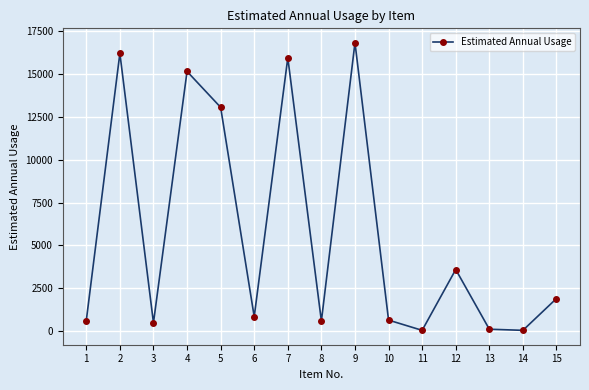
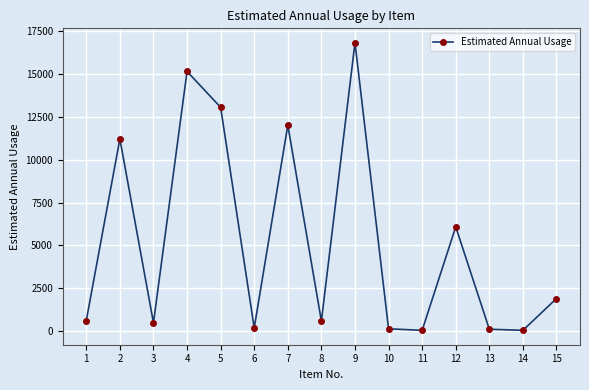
2: 16200 -> 11200
6: 900 -> 200
7: 15900 -> 12000
10: 700 -> 200
12: 3600 -> 6100
